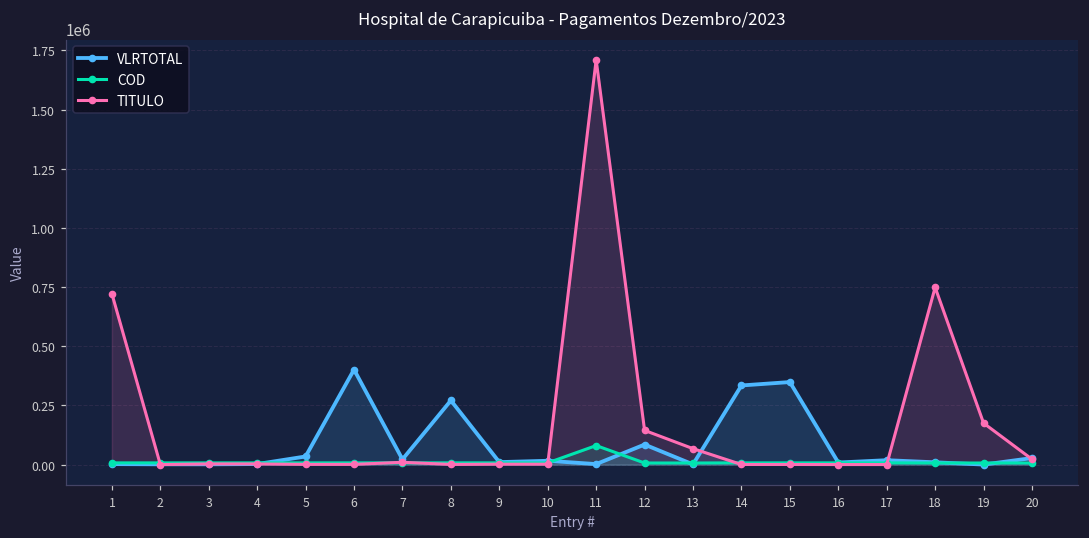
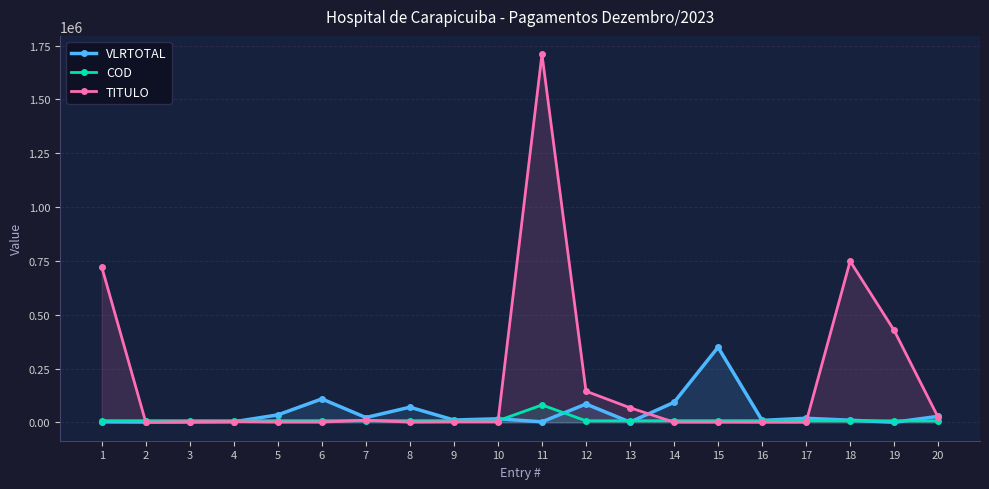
VLRTOTAL, 6: 400000 -> 110000
VLRTOTAL, 8: 270000 -> 70000
VLRTOTAL, 14: 330000 -> 90000
TITULO, 19: 180000 -> 430000
